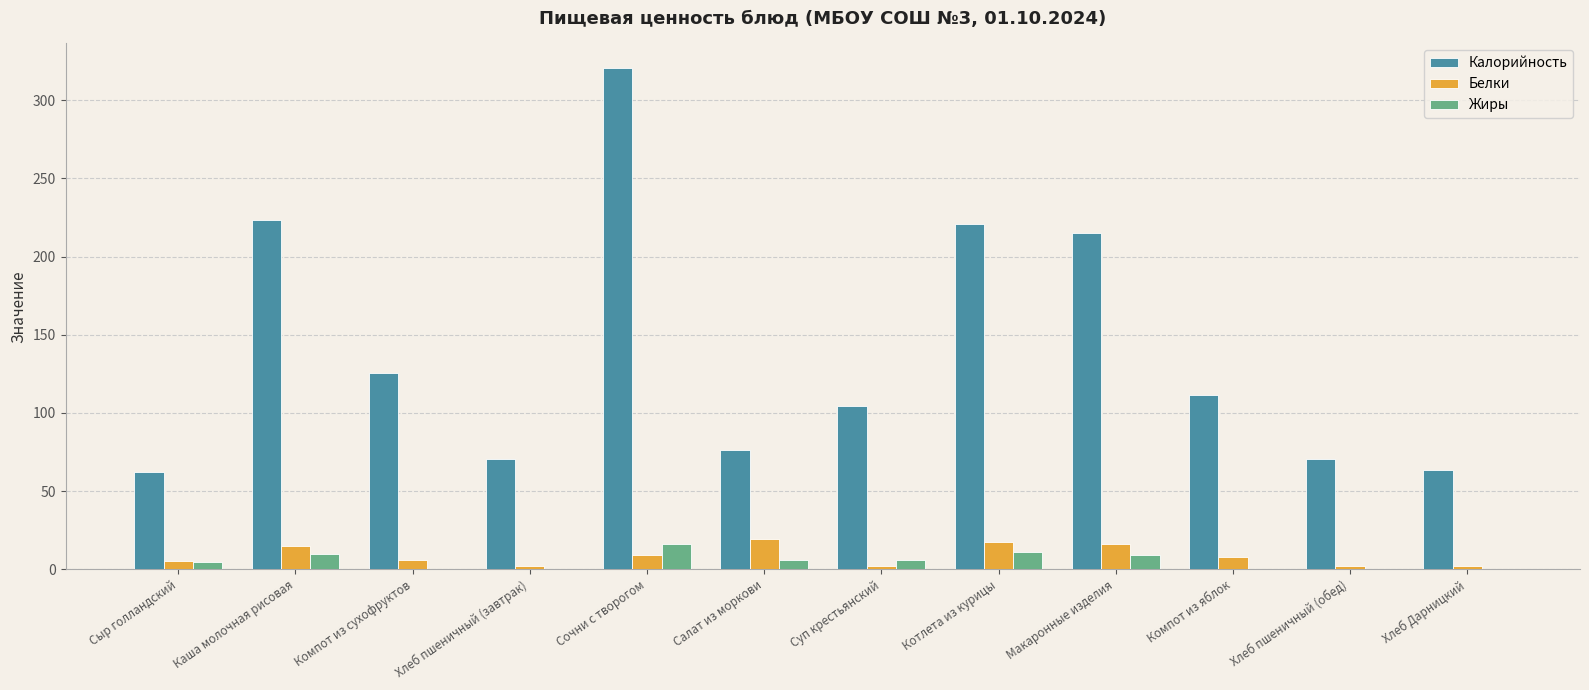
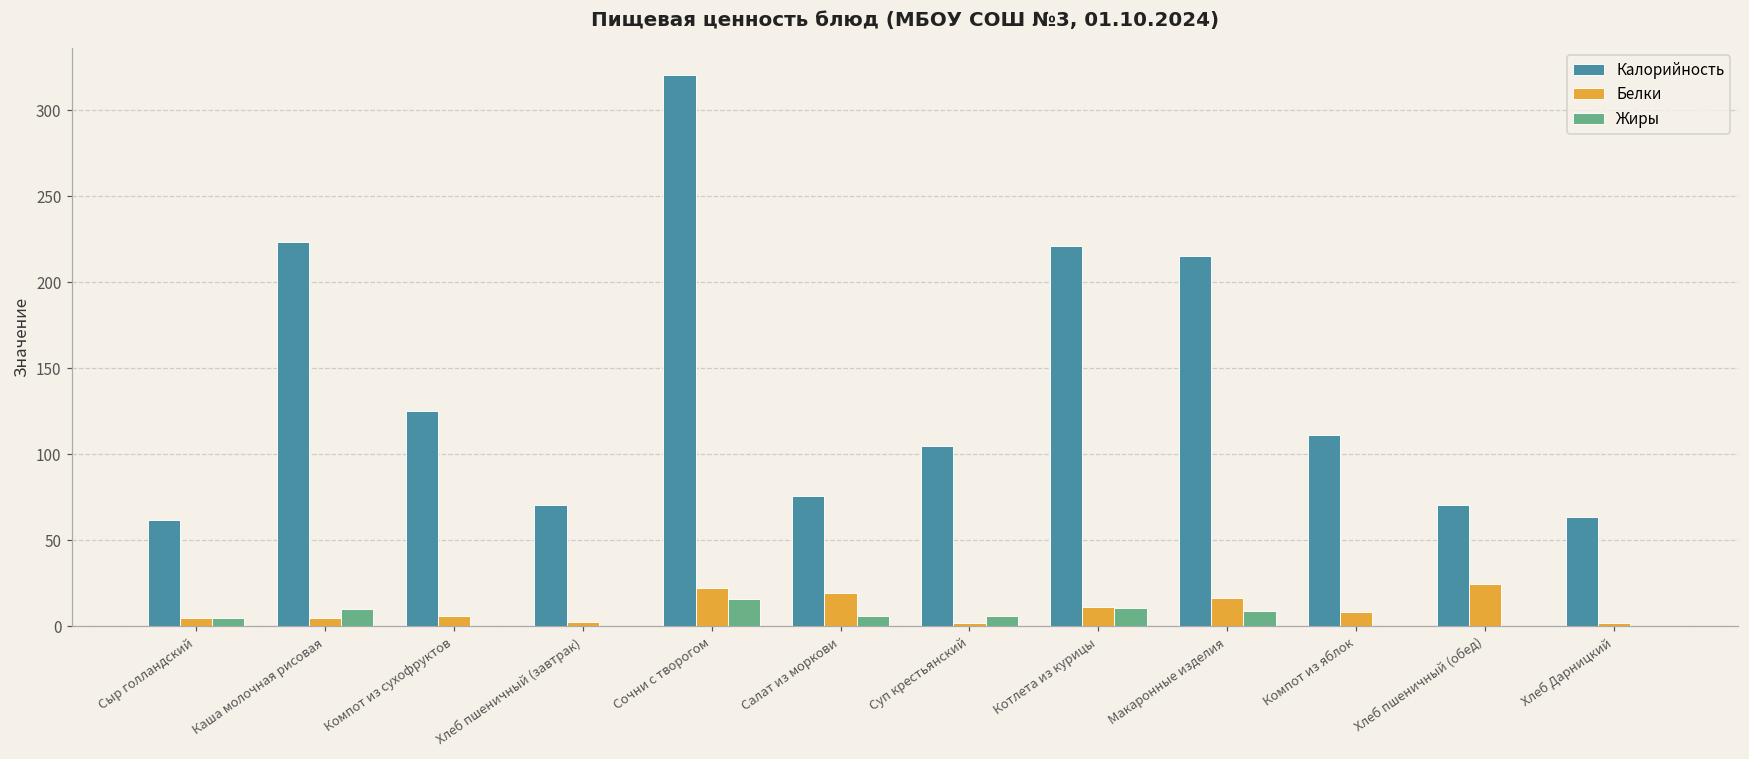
Белки, Каша молочная рисовая: 15 -> 5
Белки, Сочни с творогом: 9 -> 22
Белки, Котлета из курицы: 18 -> 11
Белки, Хлеб пшеничный (обед): 2 -> 25
